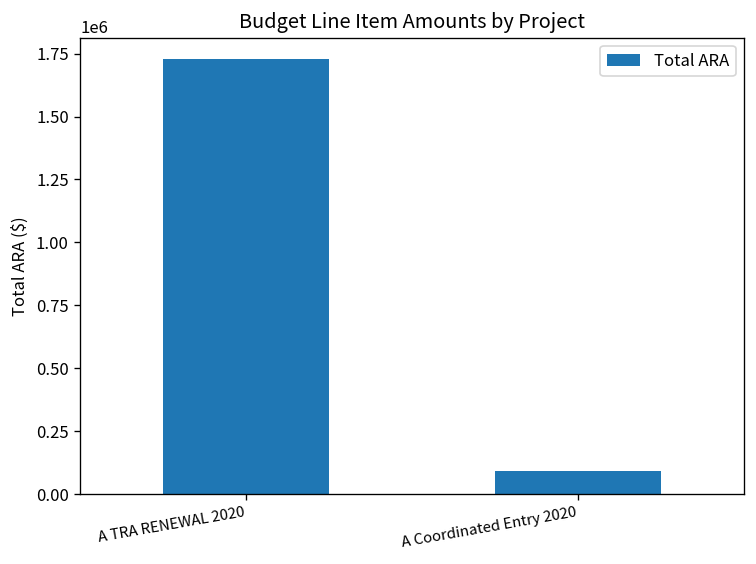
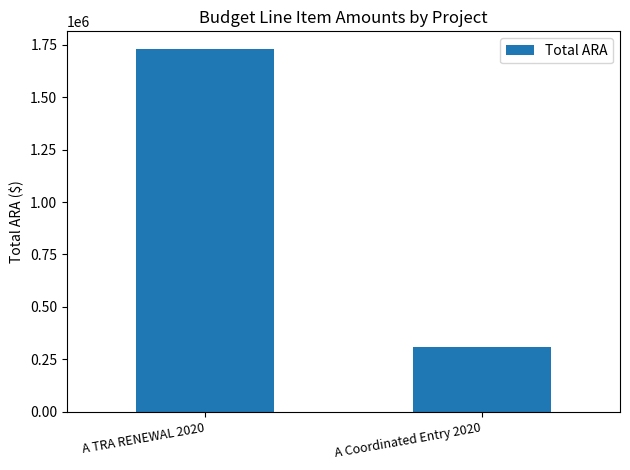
A Coordinated Entry 2020: 90000 -> 310000
